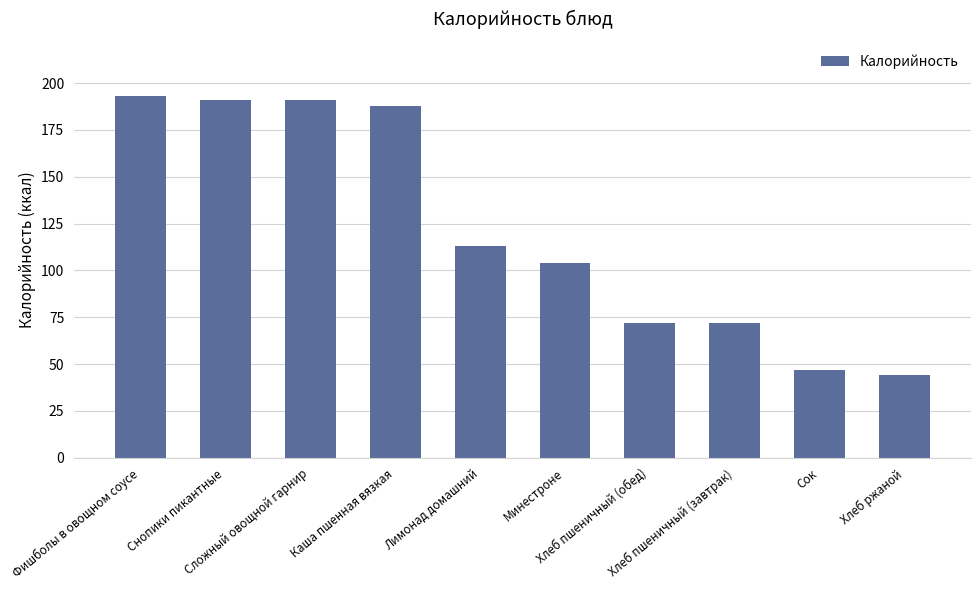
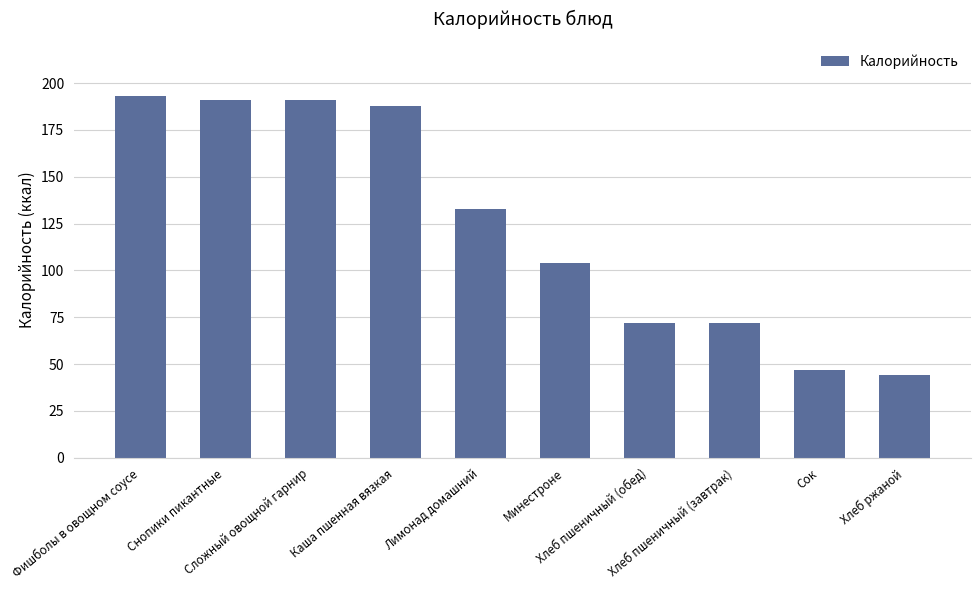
Лимонад домашний: 113 -> 133
